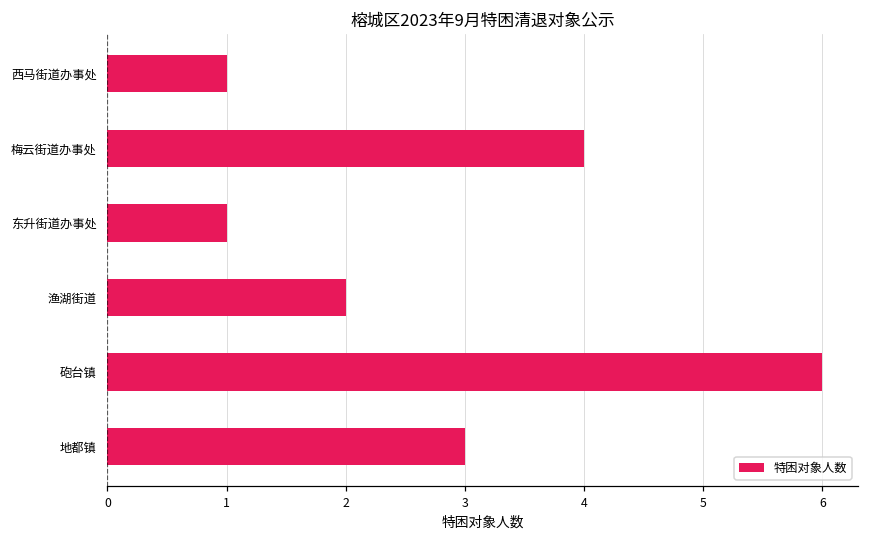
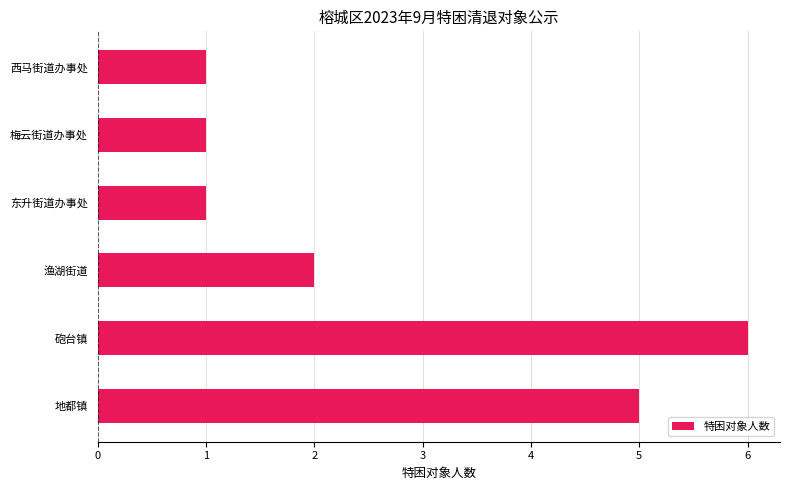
梅云街道办事处: 4 -> 1
地都镇: 3 -> 5
